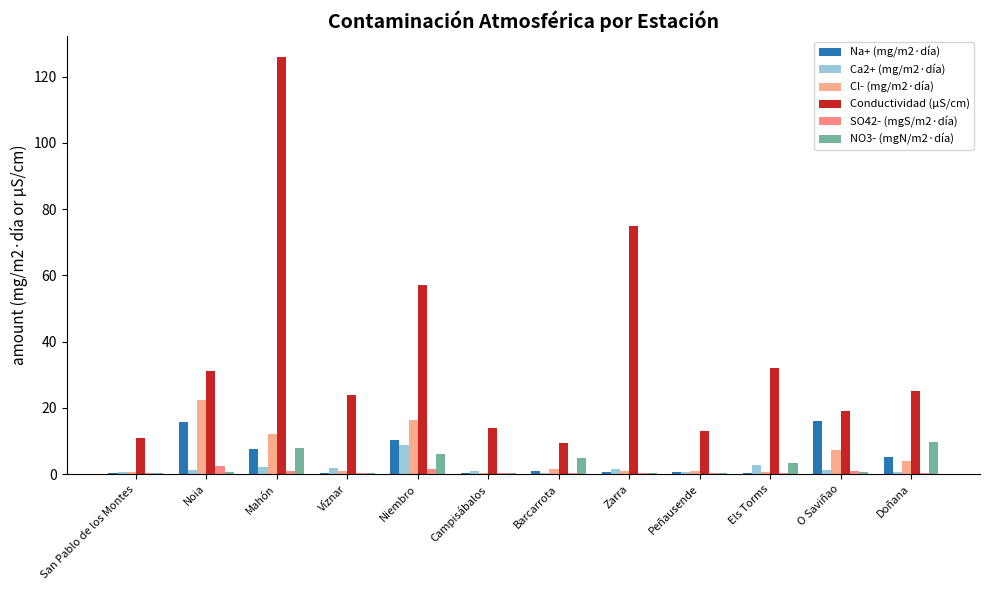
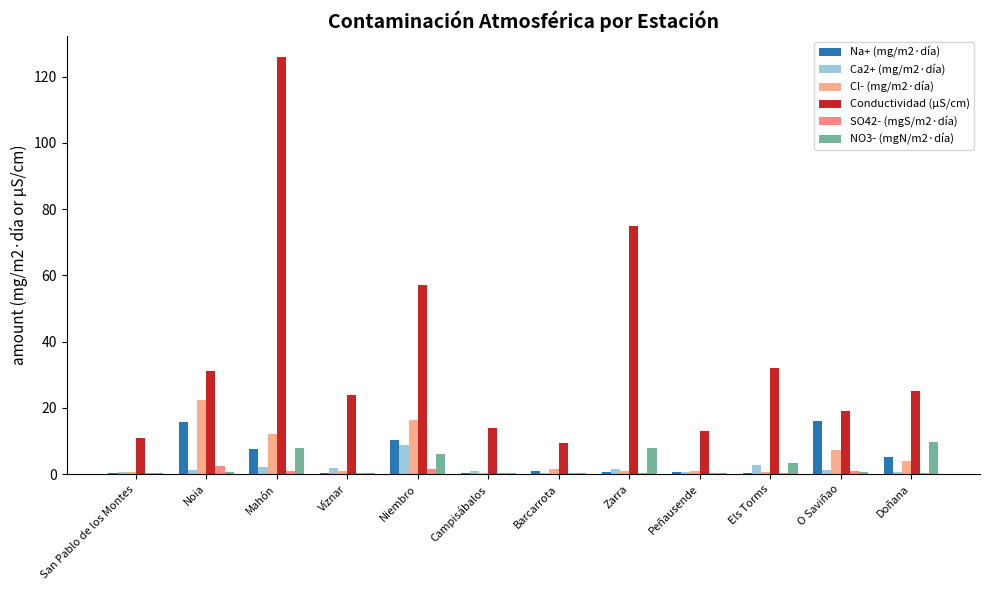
NO3- (mgN/m2·día), Barcarrota: 5 -> 0
NO3- (mgN/m2·día), Zarra: 0 -> 8
